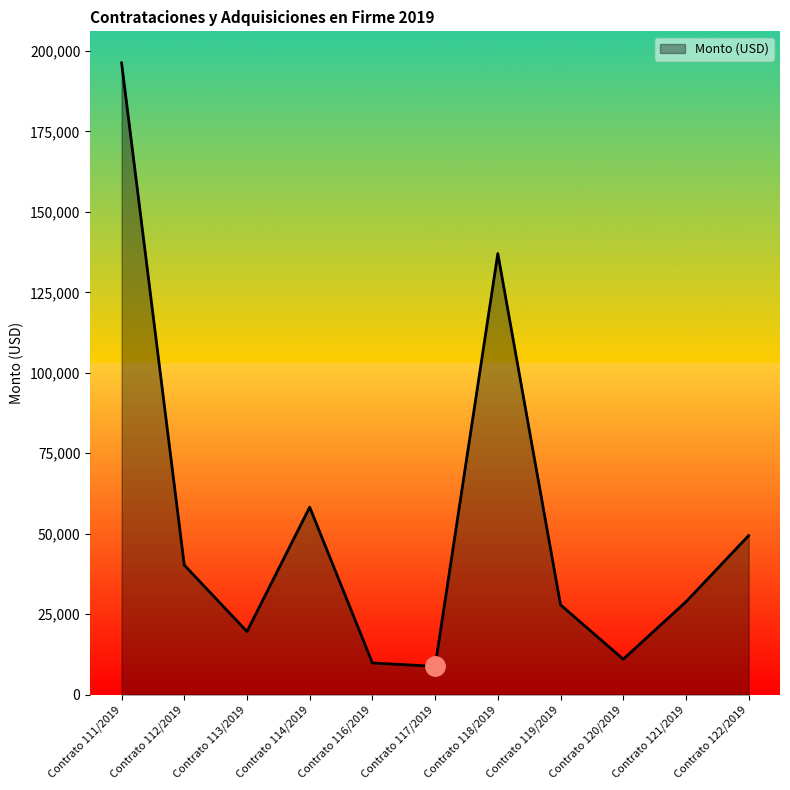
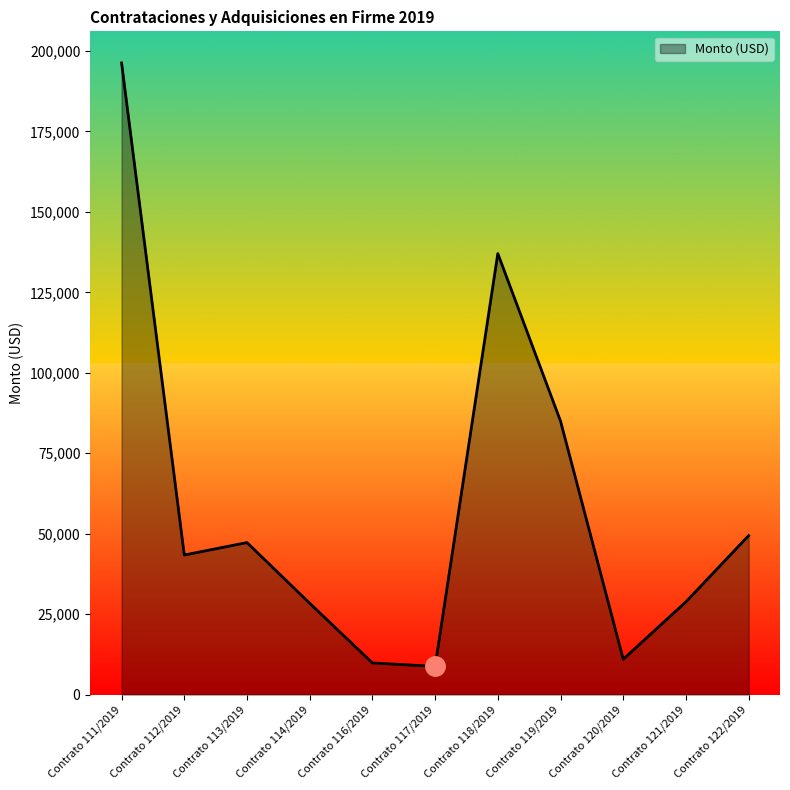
Monto (USD), Contrato 112/2019: 40,000 -> 43,000
Monto (USD), Contrato 113/2019: 20,000 -> 47,000
Monto (USD), Contrato 114/2019: 58,000 -> 28,000
Monto (USD), Contrato 119/2019: 28,000 -> 85,000
